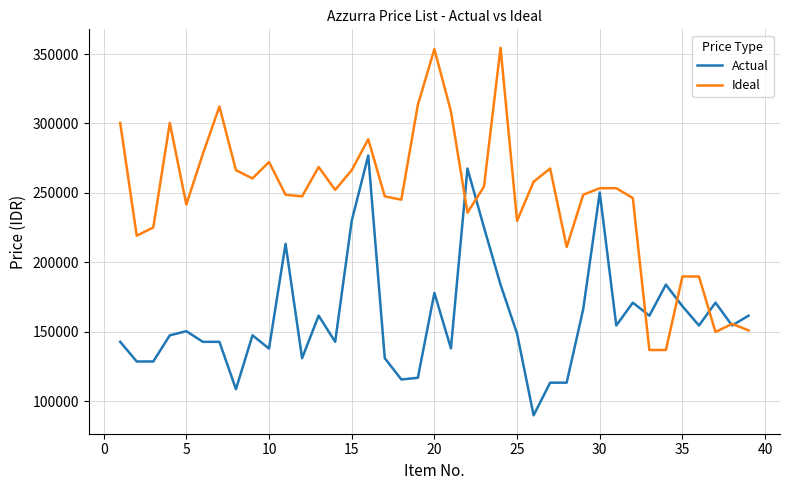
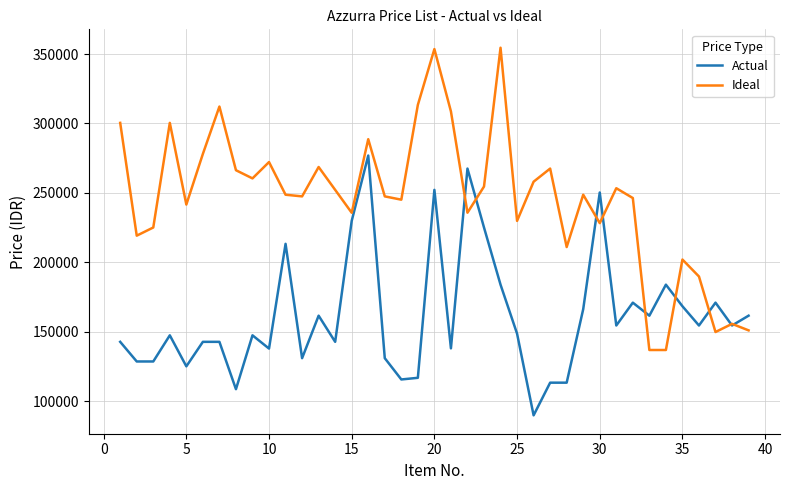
Actual, 5: 150000 -> 125000
Ideal, 15: 266000 -> 236000
Actual, 20: 178000 -> 252000
Ideal, 30: 253000 -> 228000
Ideal, 35: 190000 -> 202000
